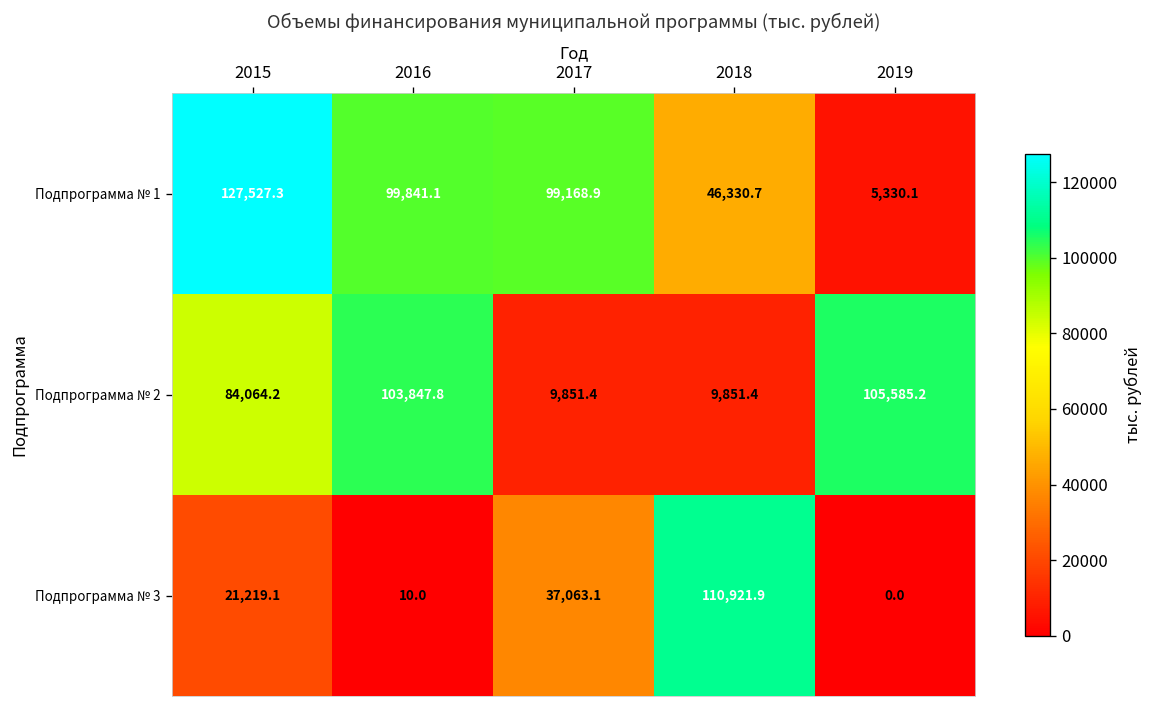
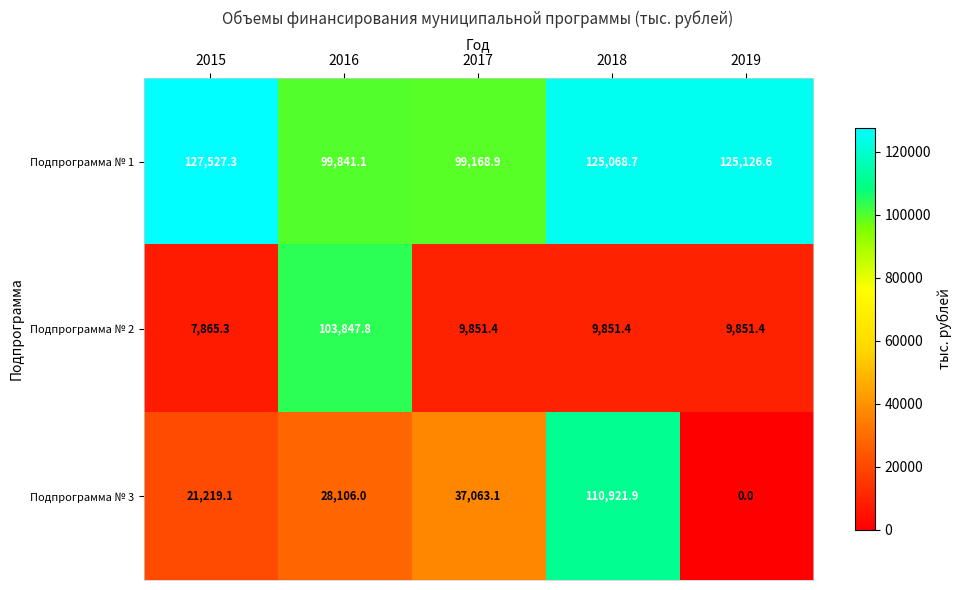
Подпрограмма № 1, 2018: 46,330.7 -> 125,068.7
Подпрограмма № 1, 2019: 5,330.1 -> 125,126.6
Подпрограмма № 2, 2015: 84,064.2 -> 7,865.3
Подпрограмма № 2, 2019: 105,585.2 -> 9,851.4
Подпрограмма № 3, 2016: 10.0 -> 28,106.0
